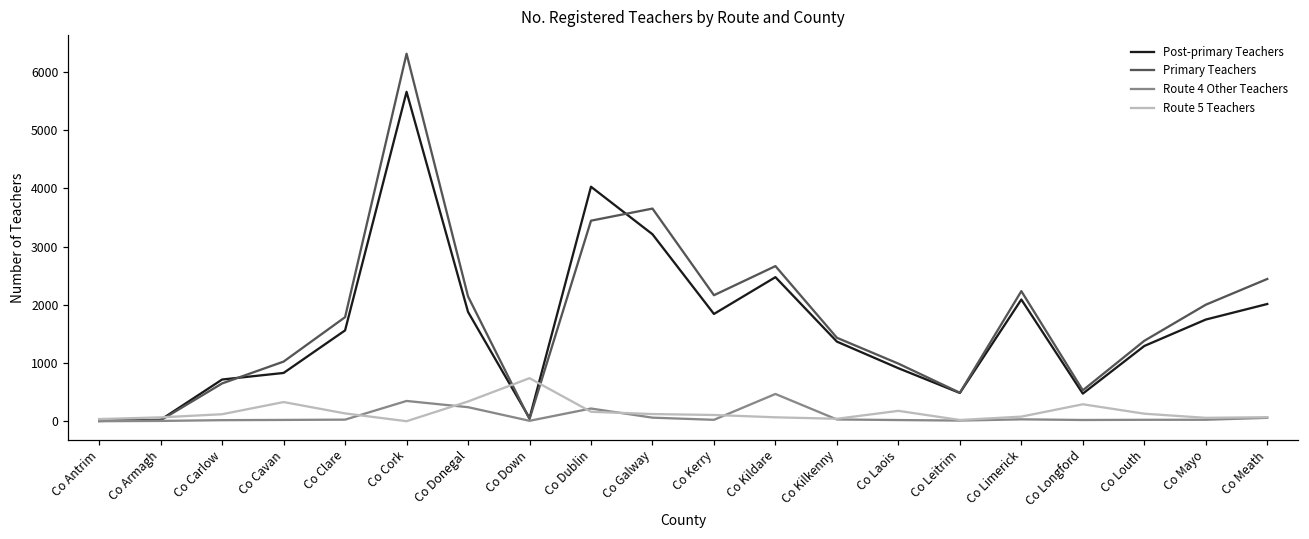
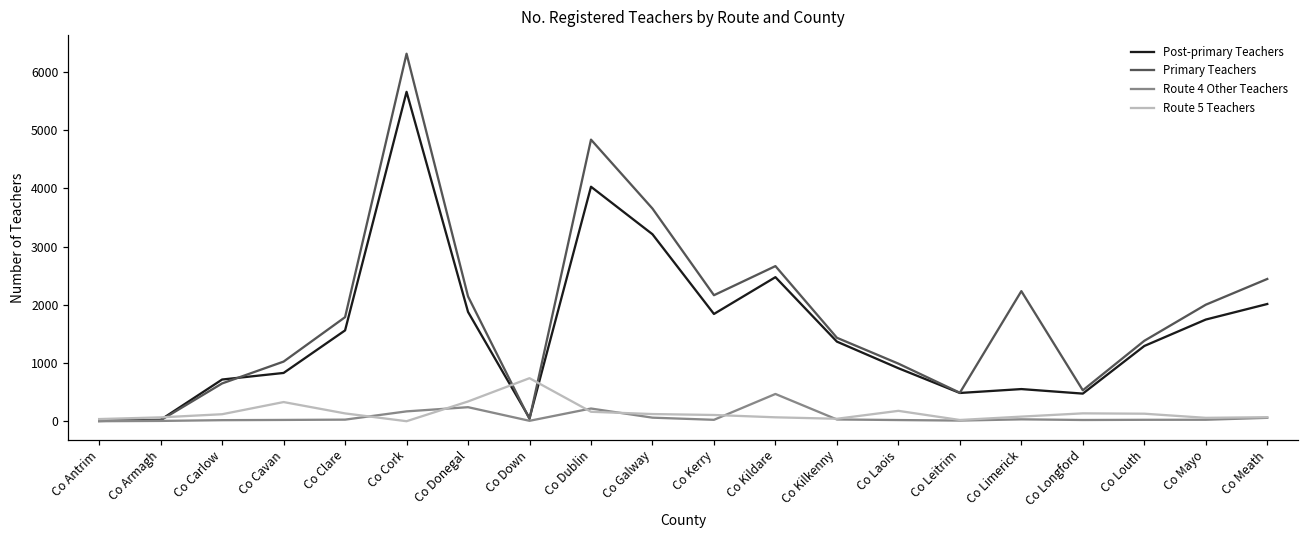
Route 4 Other Teachers, Co Cork: 300 -> 200
Primary Teachers, Co Dublin: 3400 -> 4800
Post-primary Teachers, Co Limerick: 2100 -> 600
Route 5 Teachers, Co Longford: 300 -> 100
